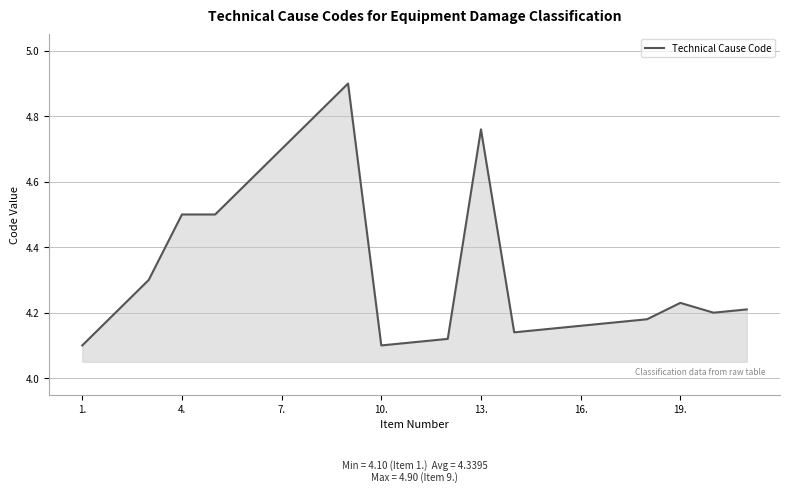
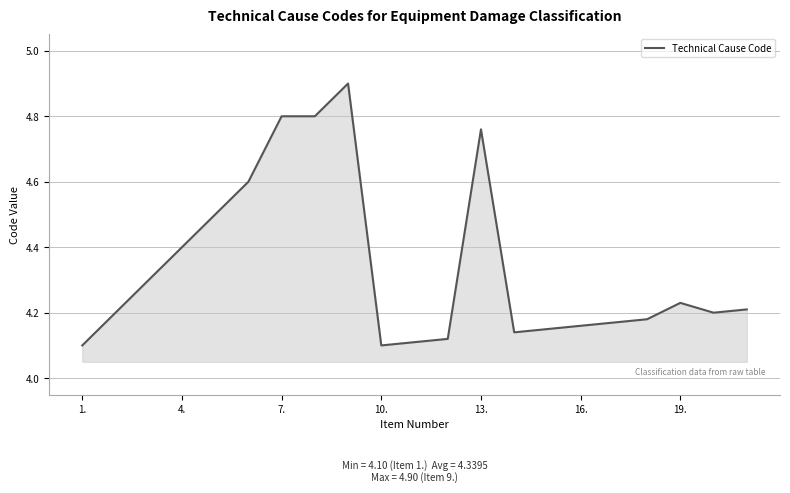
4.: 4.5 -> 4.4
7.: 4.7 -> 4.8
